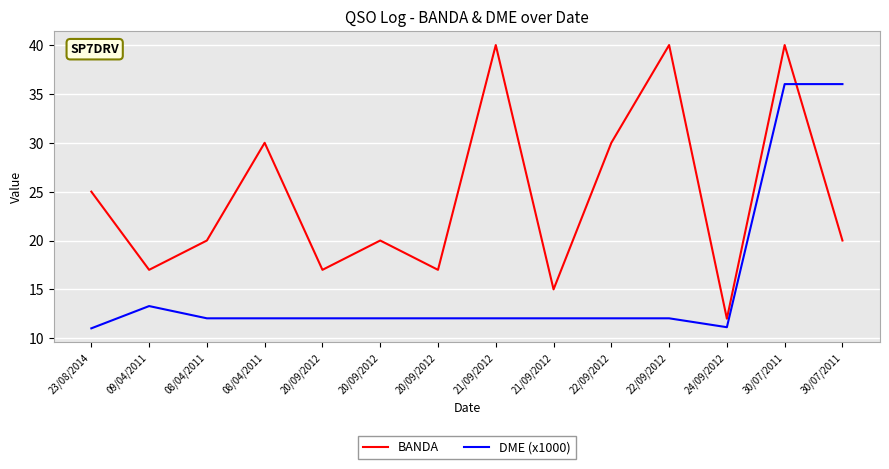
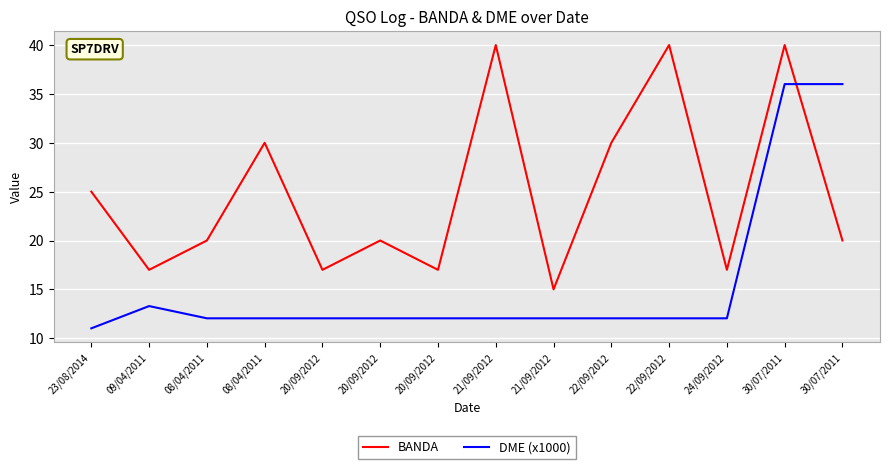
BANDA, 24/09/2012: 12 -> 17
DME (x1000), 24/09/2012: 11 -> 12
